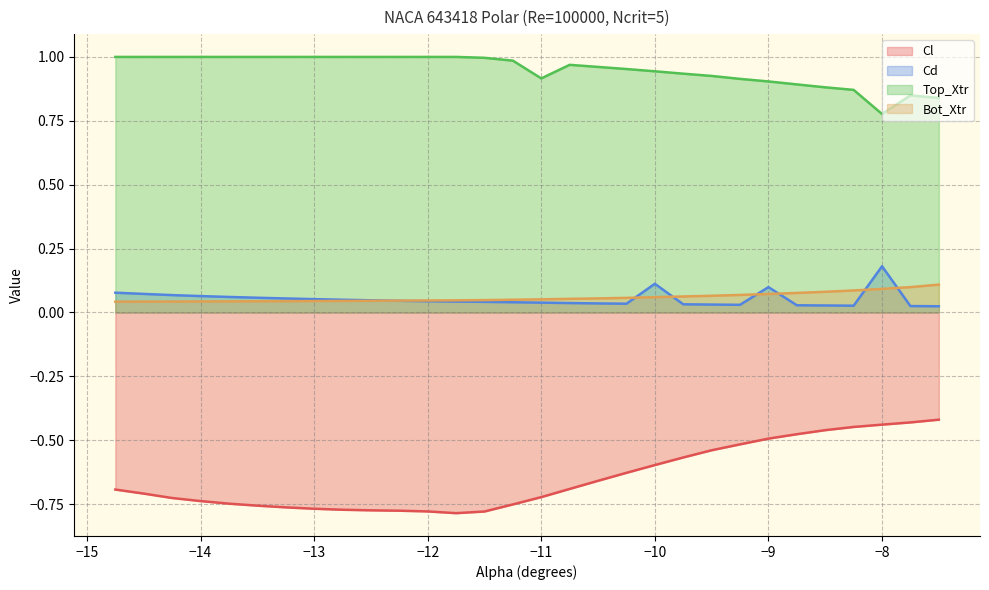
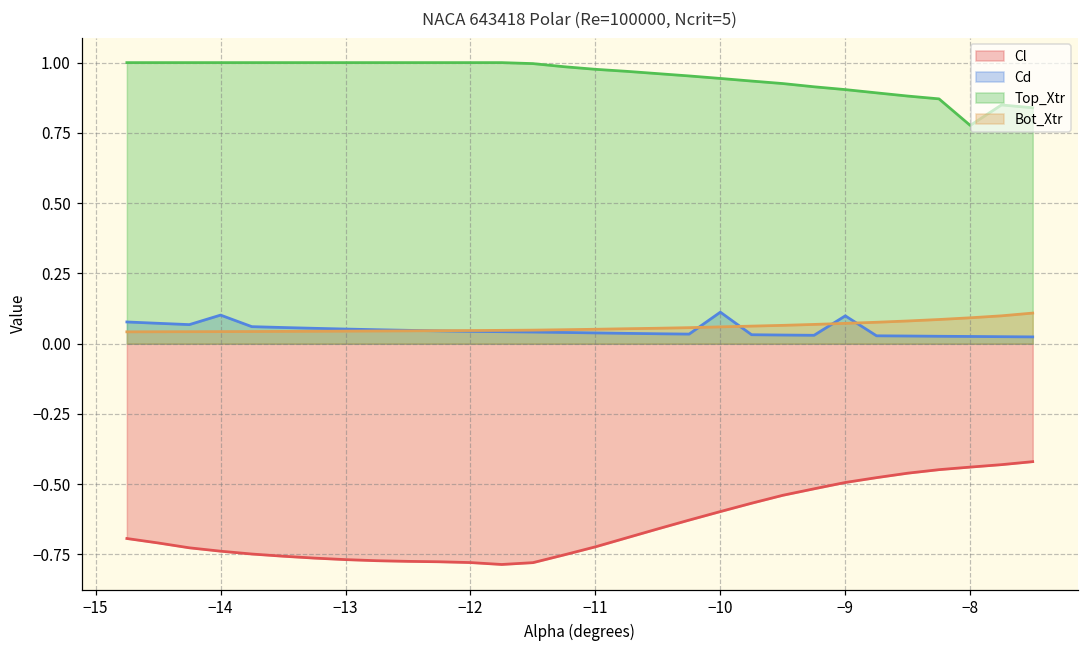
Cd, −14: 0.06 -> 0.10
Top_Xtr, −11: 0.92 -> 0.98
Cd, −8: 0.18 -> 0.03
